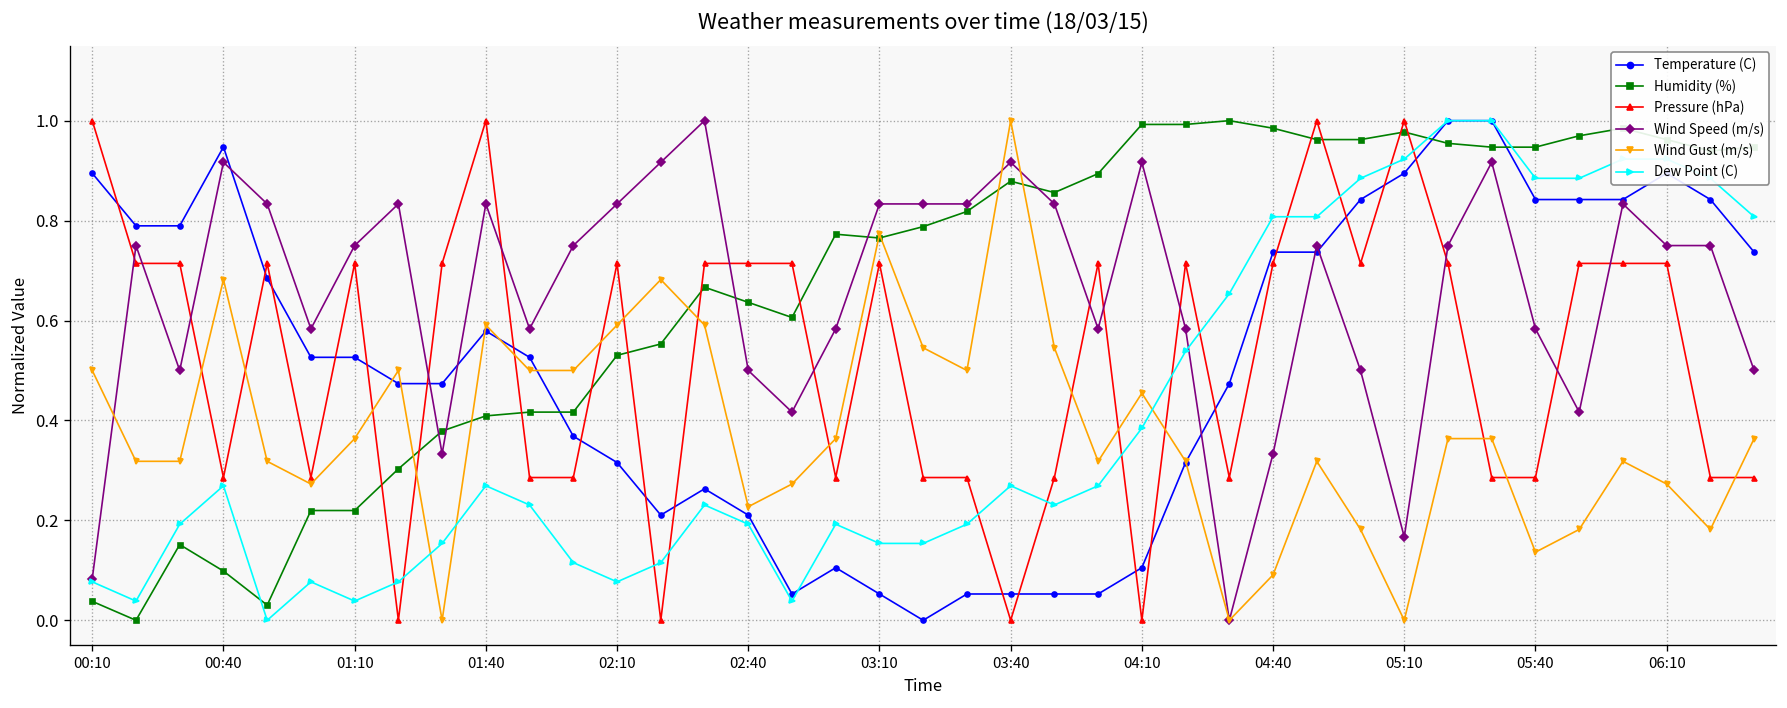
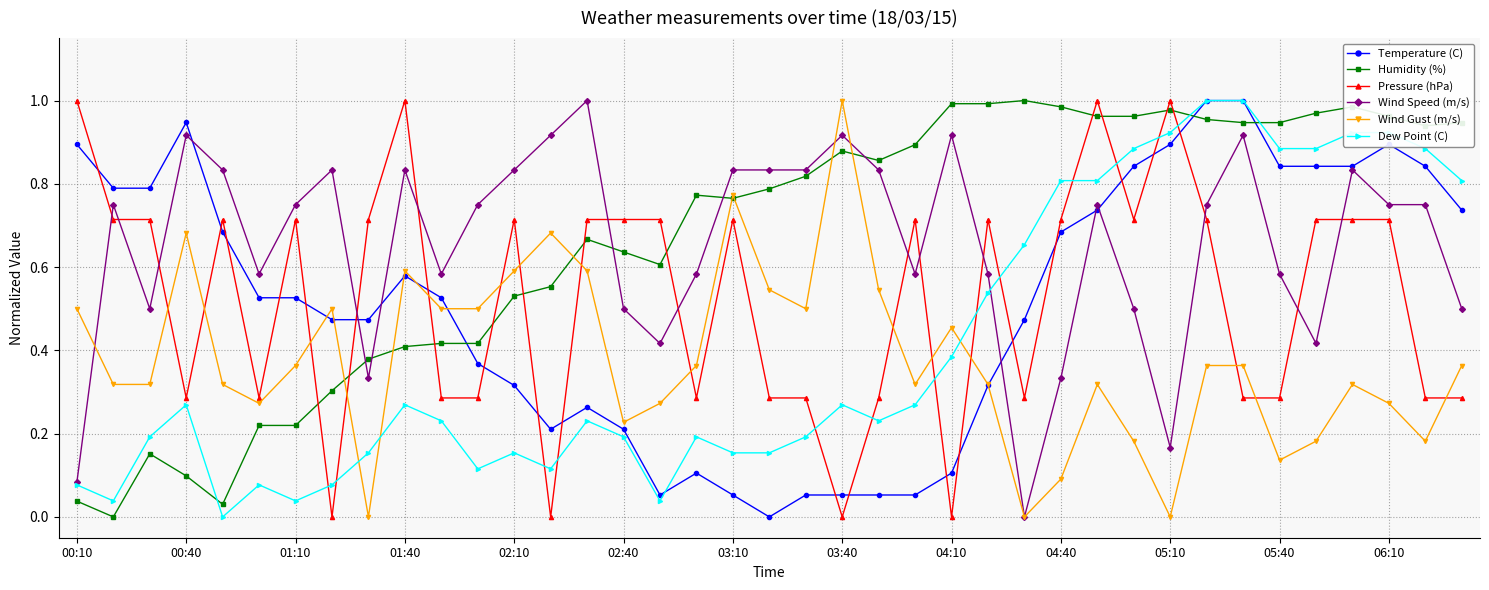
Dew Point (C), 02:10: 0.08 -> 0.15
Temperature (C), 04:40: 0.74 -> 0.68
